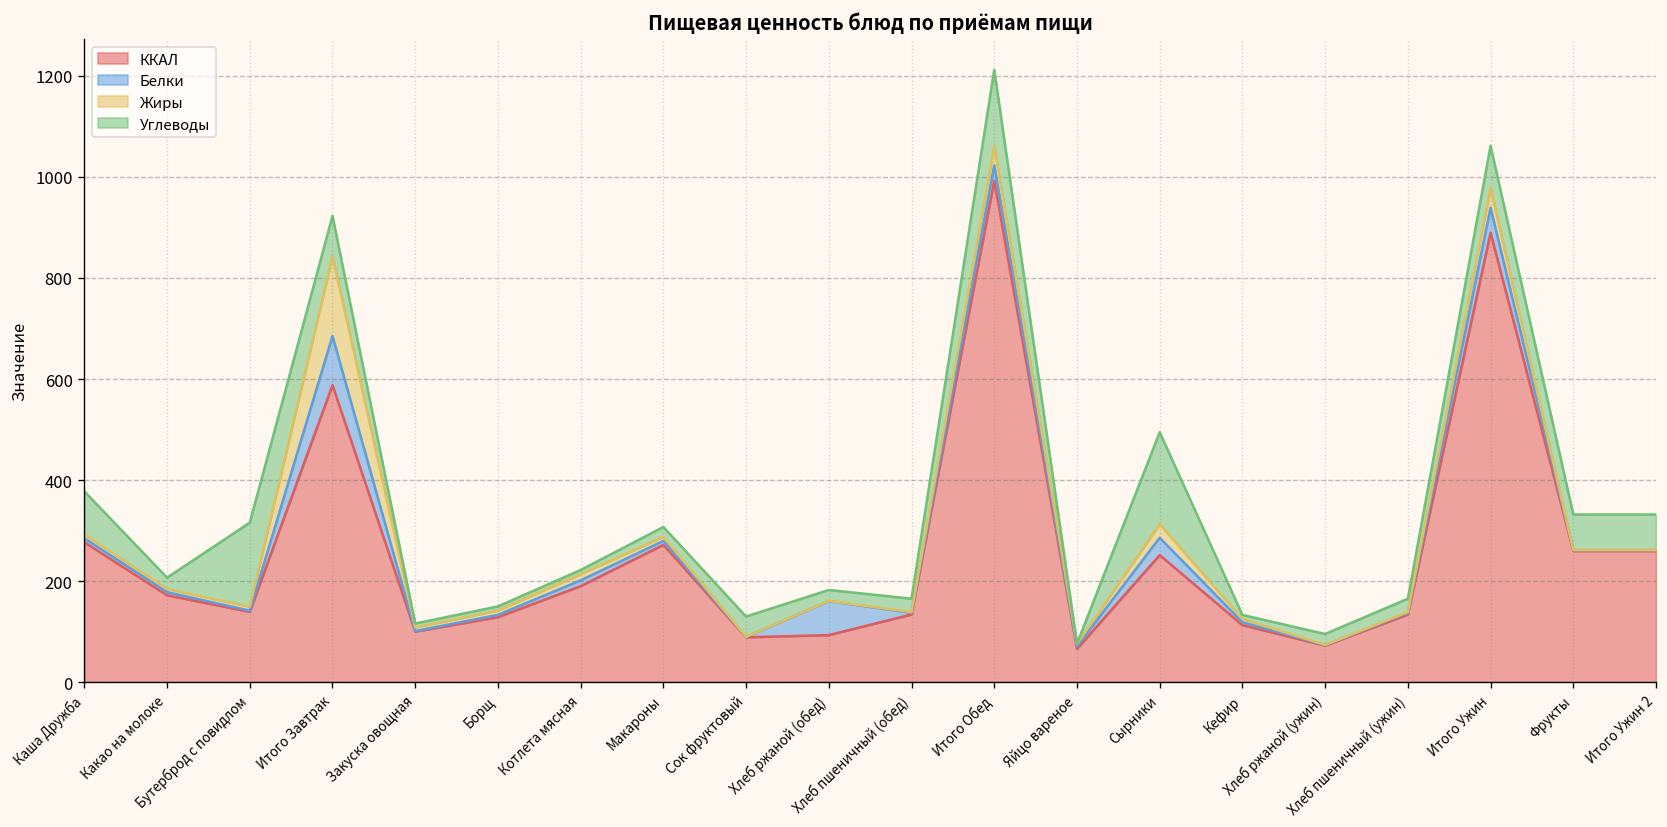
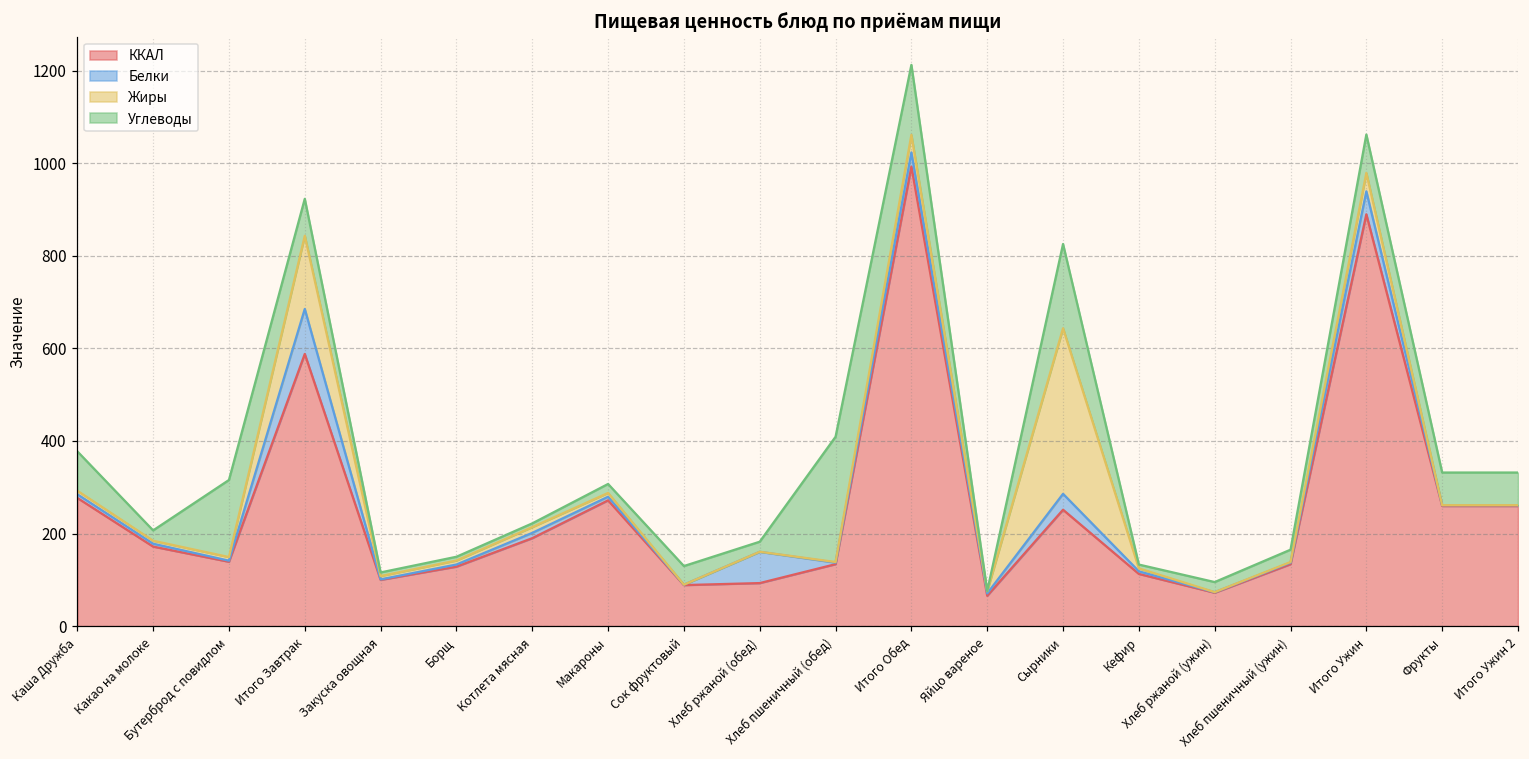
Углеводы, Хлеб пшеничный (обед): 30 -> 270
Жиры, Сырники: 30 -> 360
